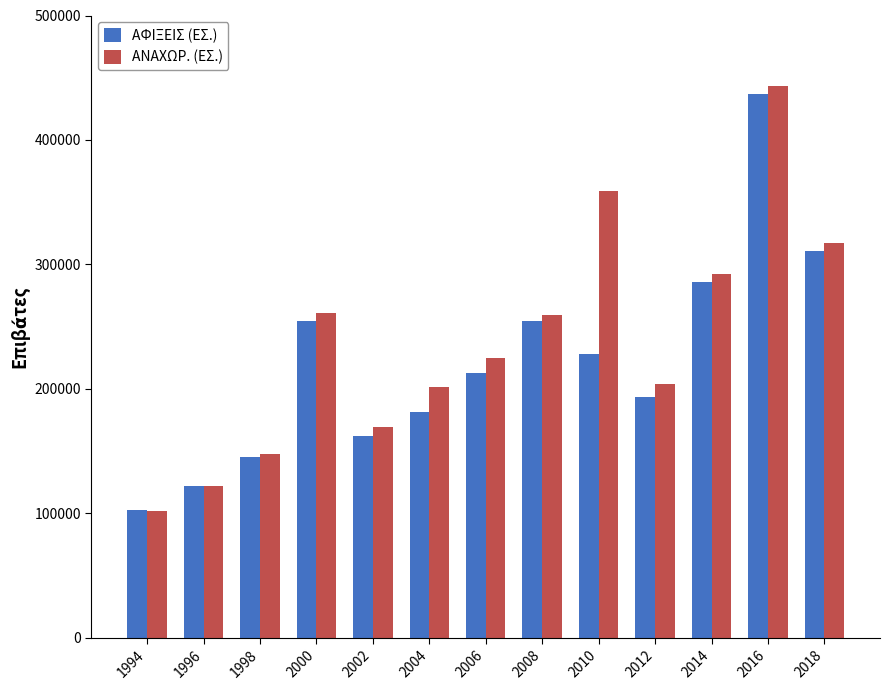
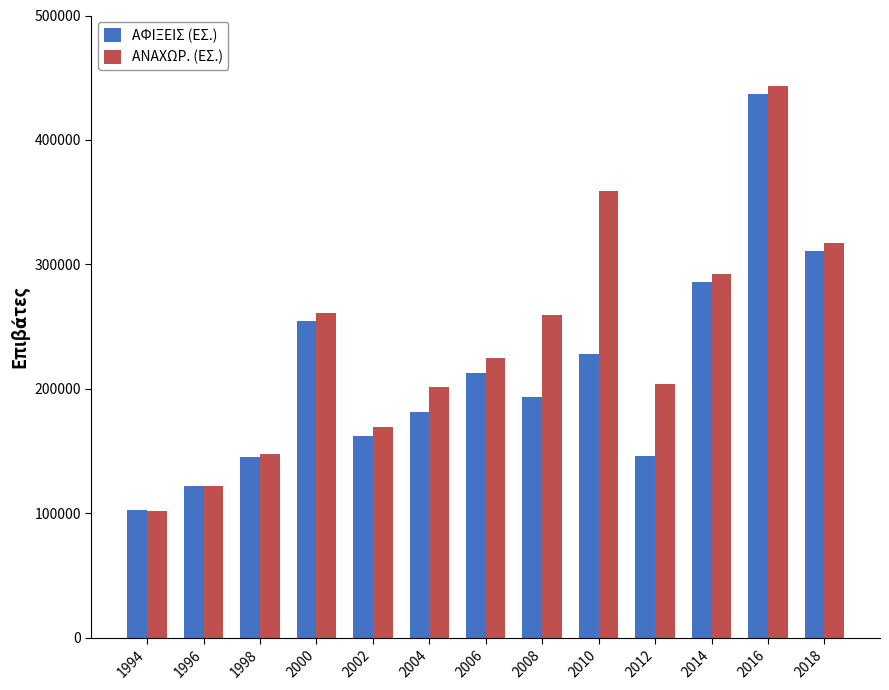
ΑΦΙΞΕΙΣ (ΕΣ.), 2008: 255000 -> 194000
ΑΦΙΞΕΙΣ (ΕΣ.), 2012: 194000 -> 146000
